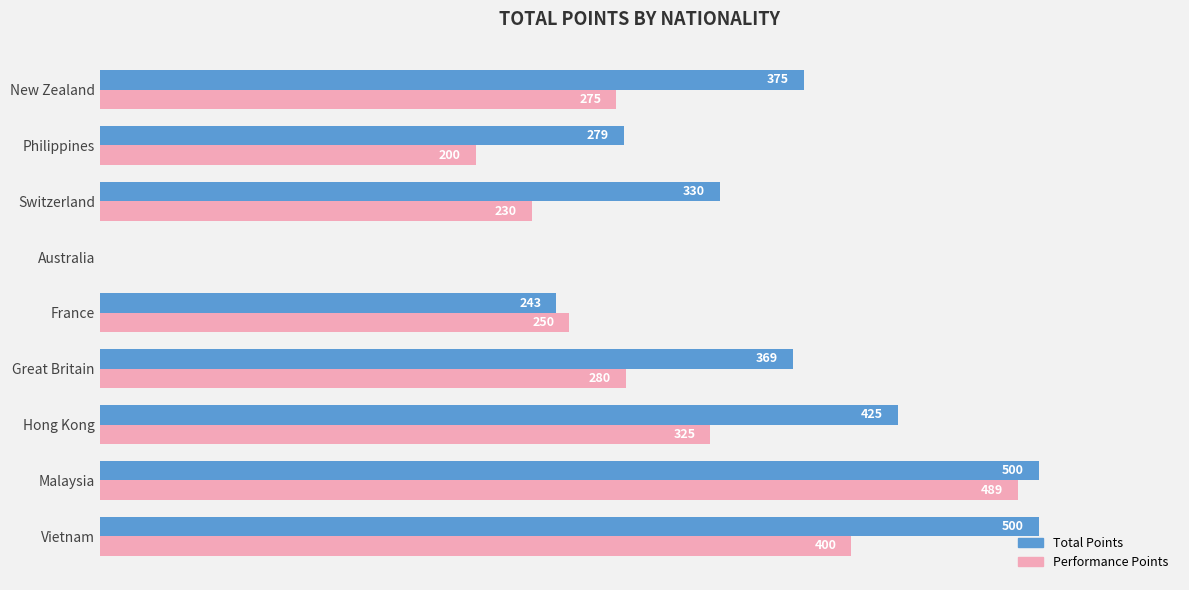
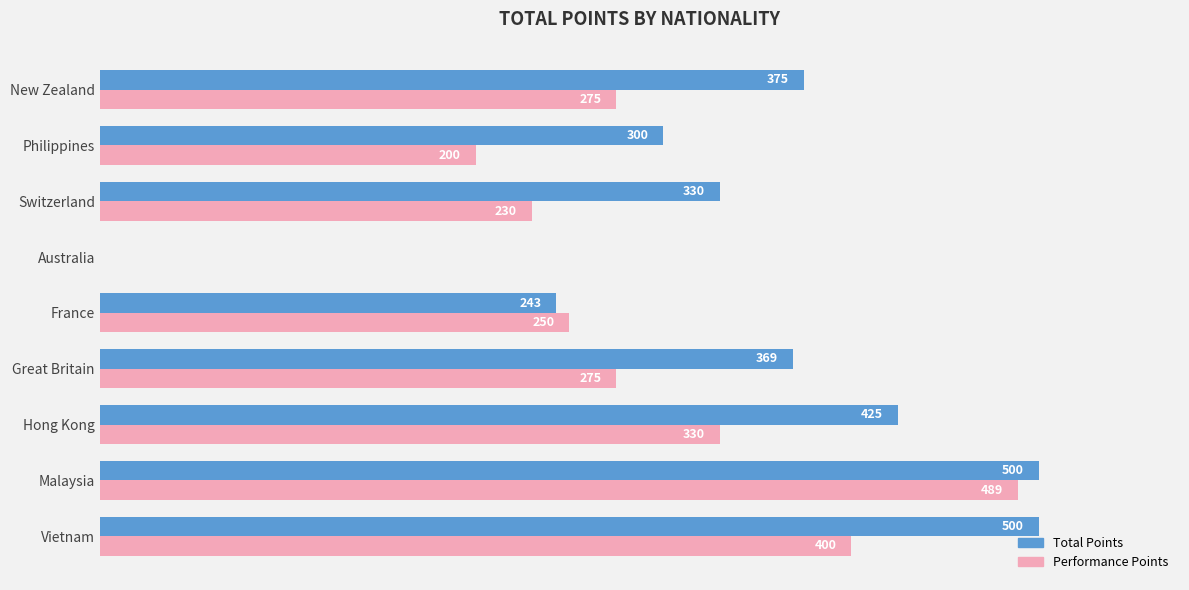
Total Points, Philippines: 279 -> 300
Performance Points, Great Britain: 280 -> 275
Performance Points, Hong Kong: 325 -> 330
